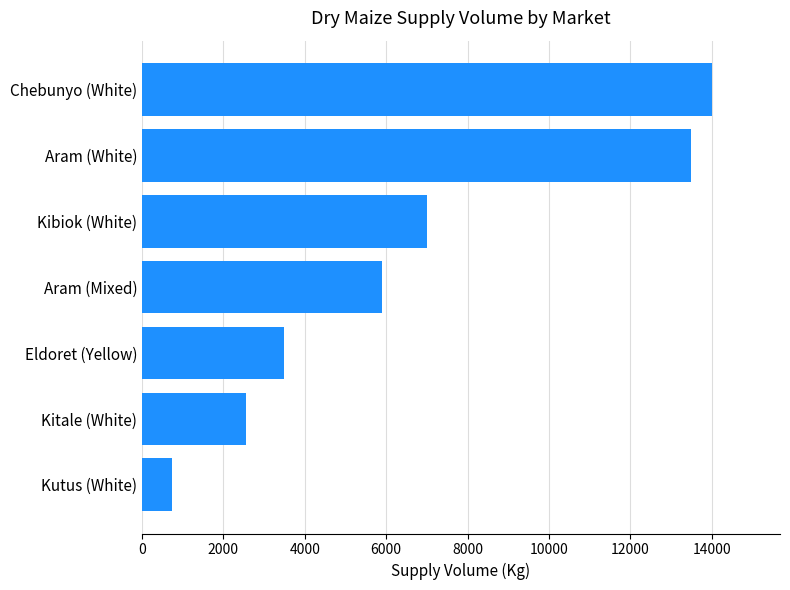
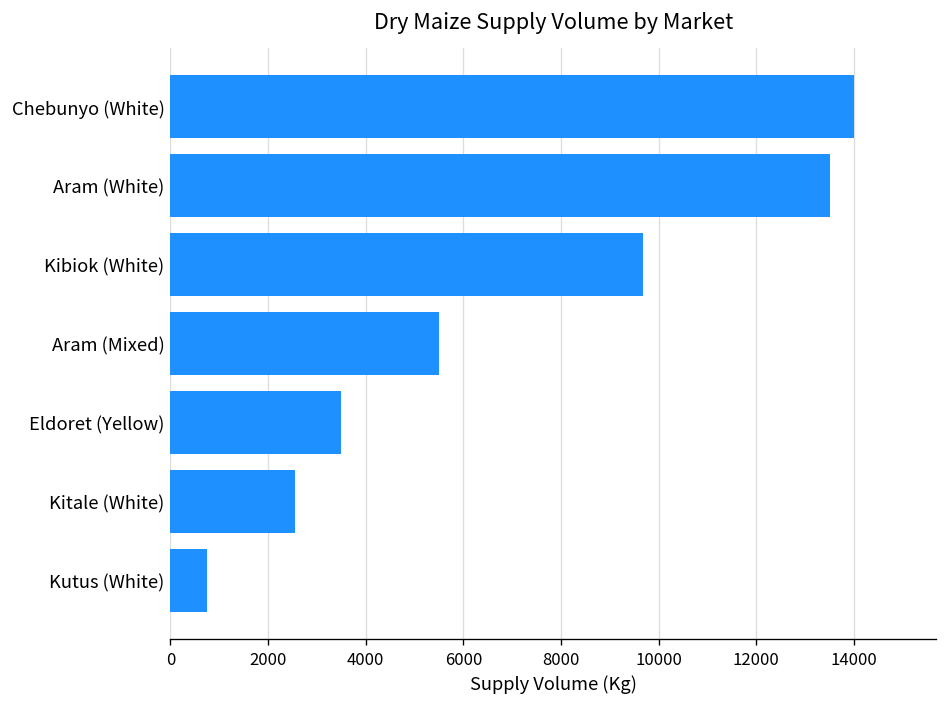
Kibiok (White): 7000 -> 9700
Aram (Mixed): 5900 -> 5500
